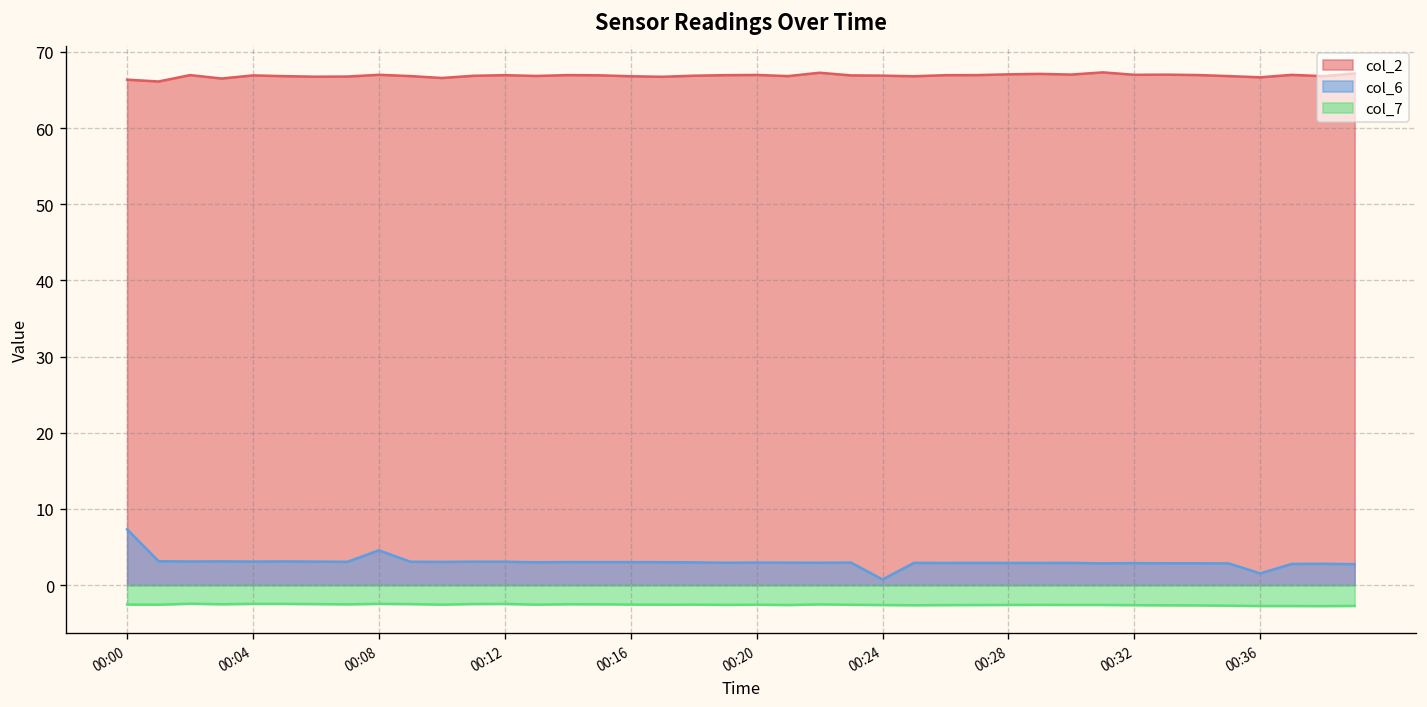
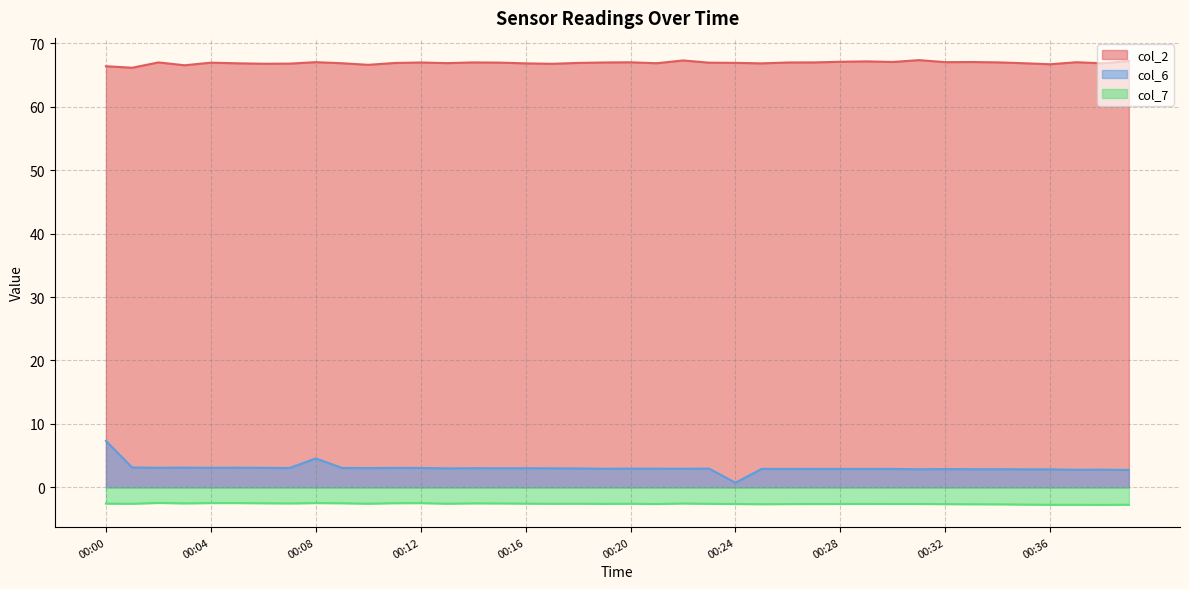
col_6, 00:36: 2 -> 3
